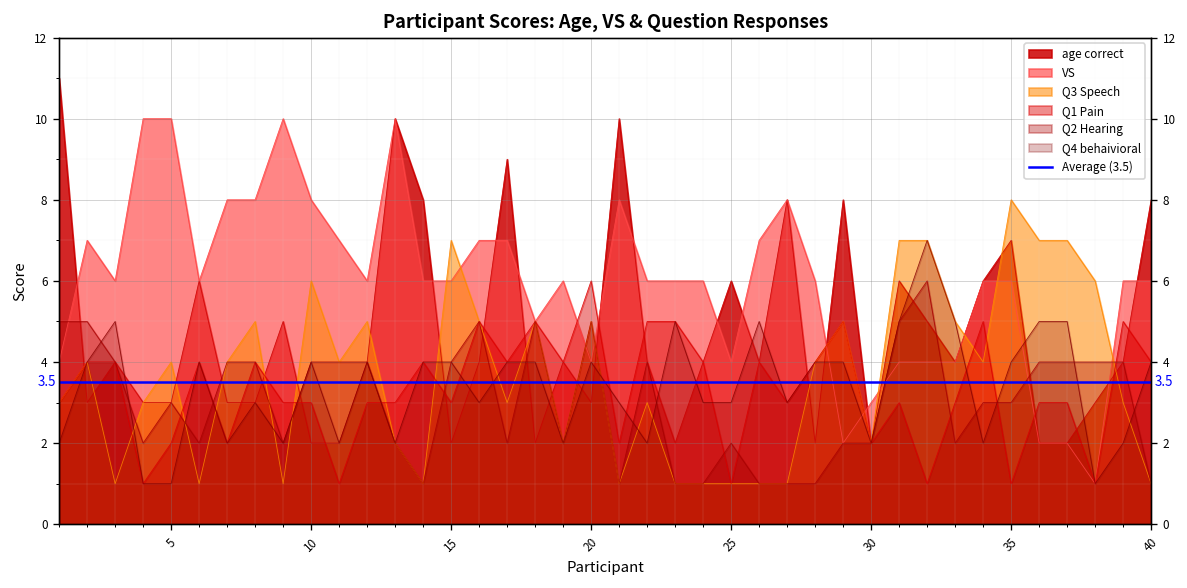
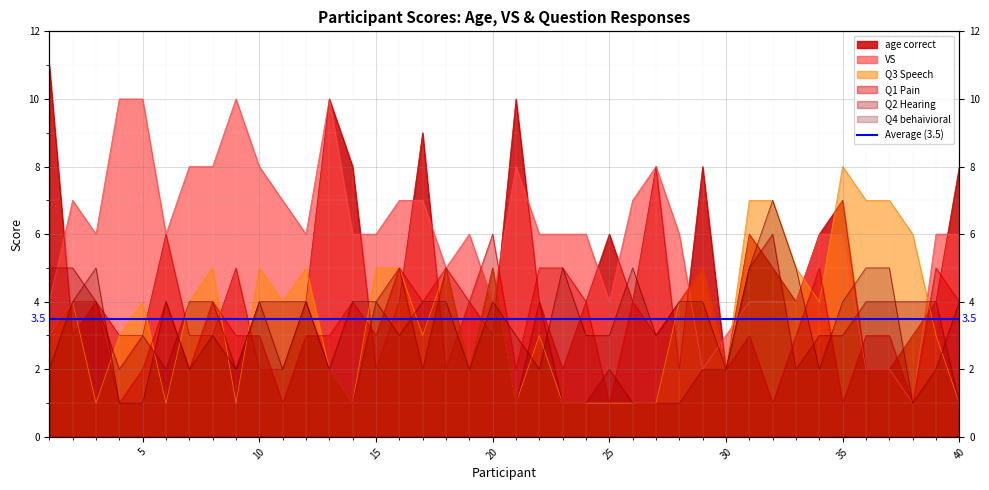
Q3 Speech, 10: 6 -> 5
Q3 Speech, 15: 7 -> 5
